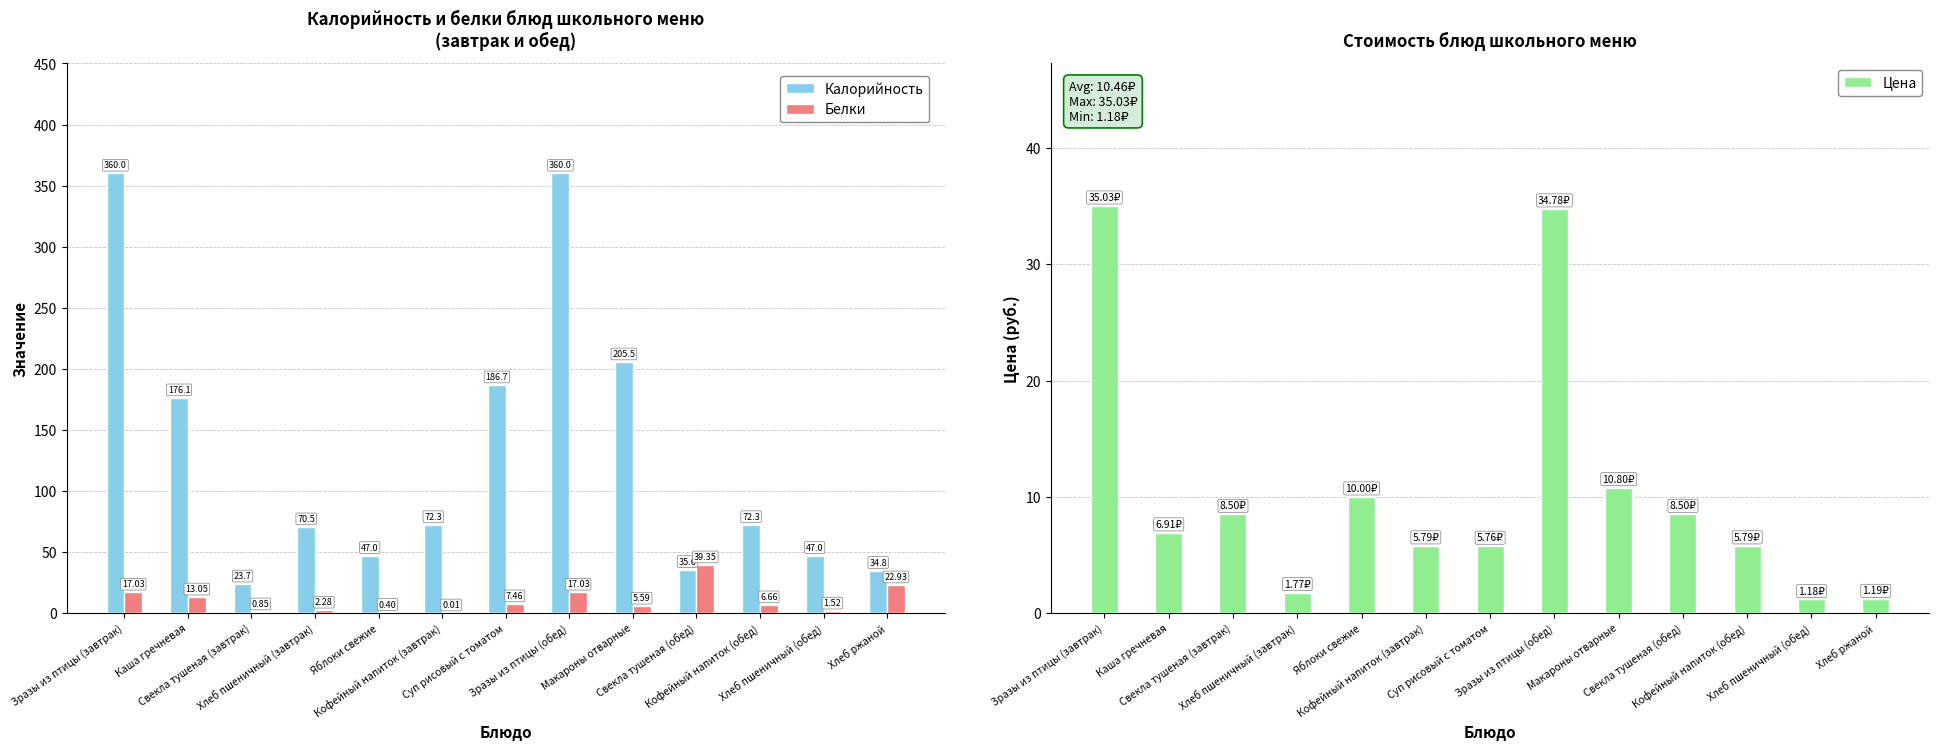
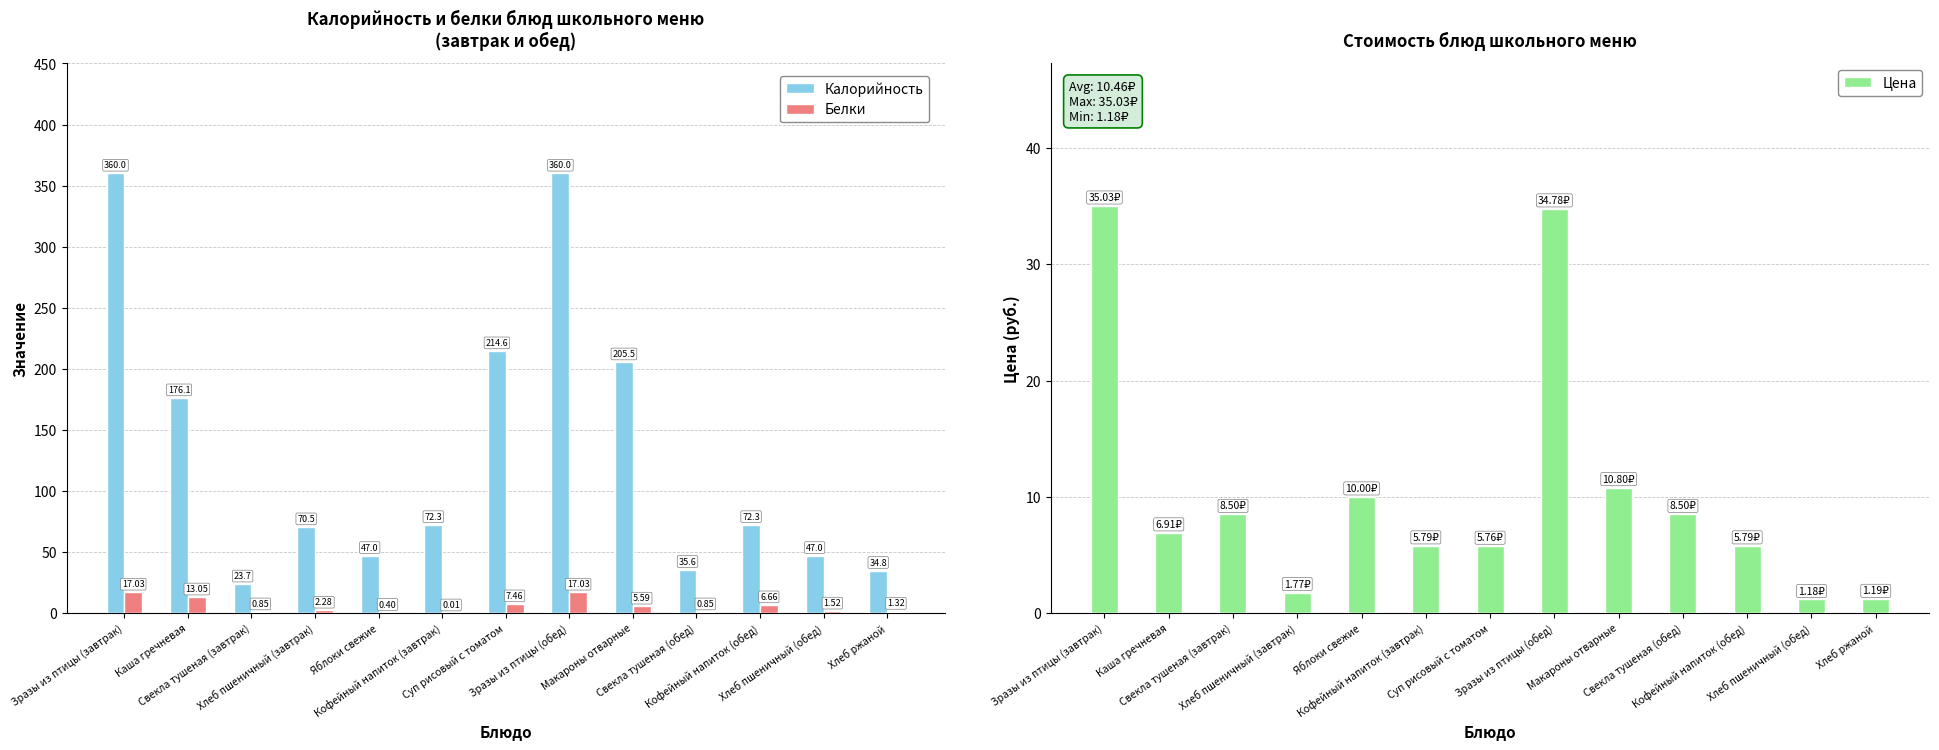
Калорийность и белки блюд школьного меню (завтрак и обед), Калорийность, Суп рисовый с томатом: 186.7 -> 214.6
Калорийность и белки блюд школьного меню (завтрак и обед), Белки, Свекла тушеная (обед): 39.35 -> 0.85
Калорийность и белки блюд школьного меню (завтрак и обед), Белки, Хлеб ржаной: 22.93 -> 1.32
